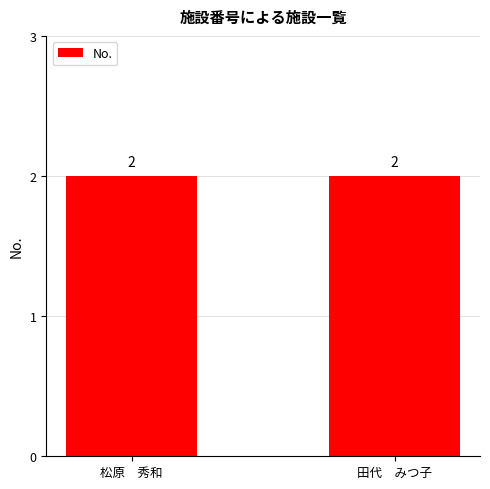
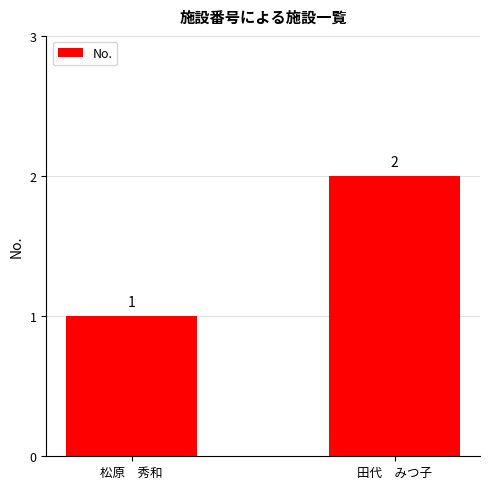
松原 秀和: 2 -> 1
